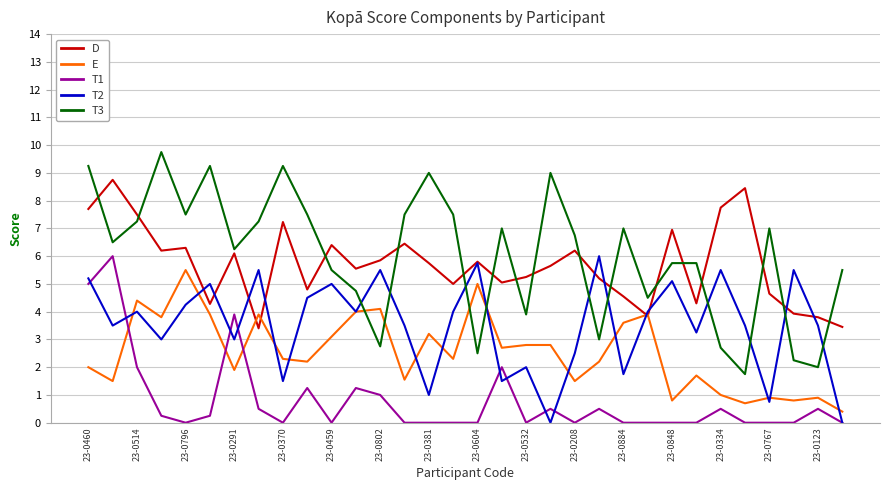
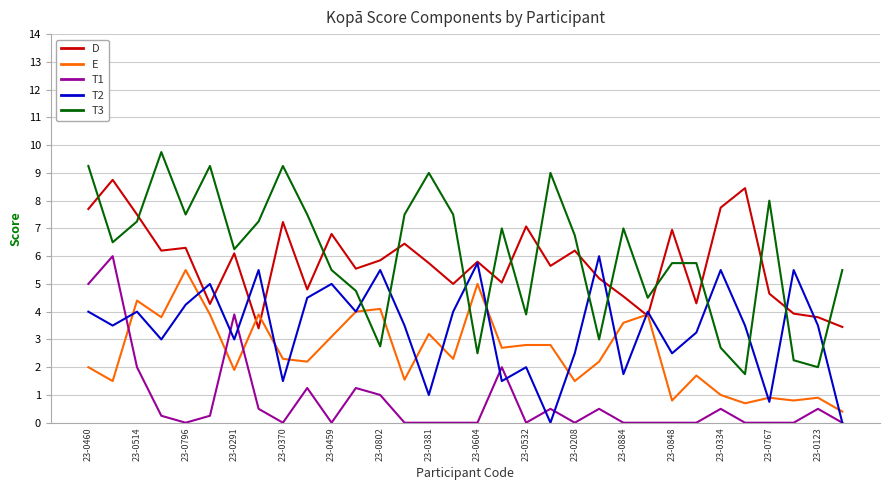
T2, 23-0460: 5.2 -> 4.0
D, 23-0459: 6.4 -> 6.8
D, 23-0532: 5.3 -> 7.1
T2, 23-0848: 5.1 -> 2.5
T3, 23-0767: 7 -> 8
